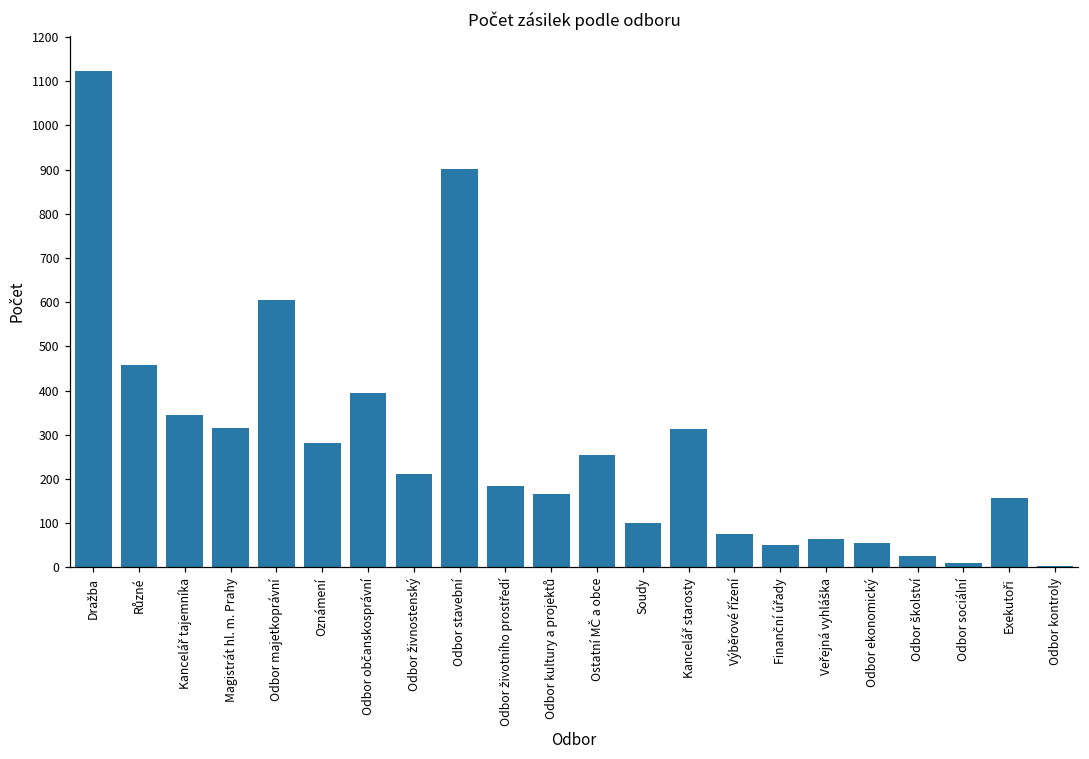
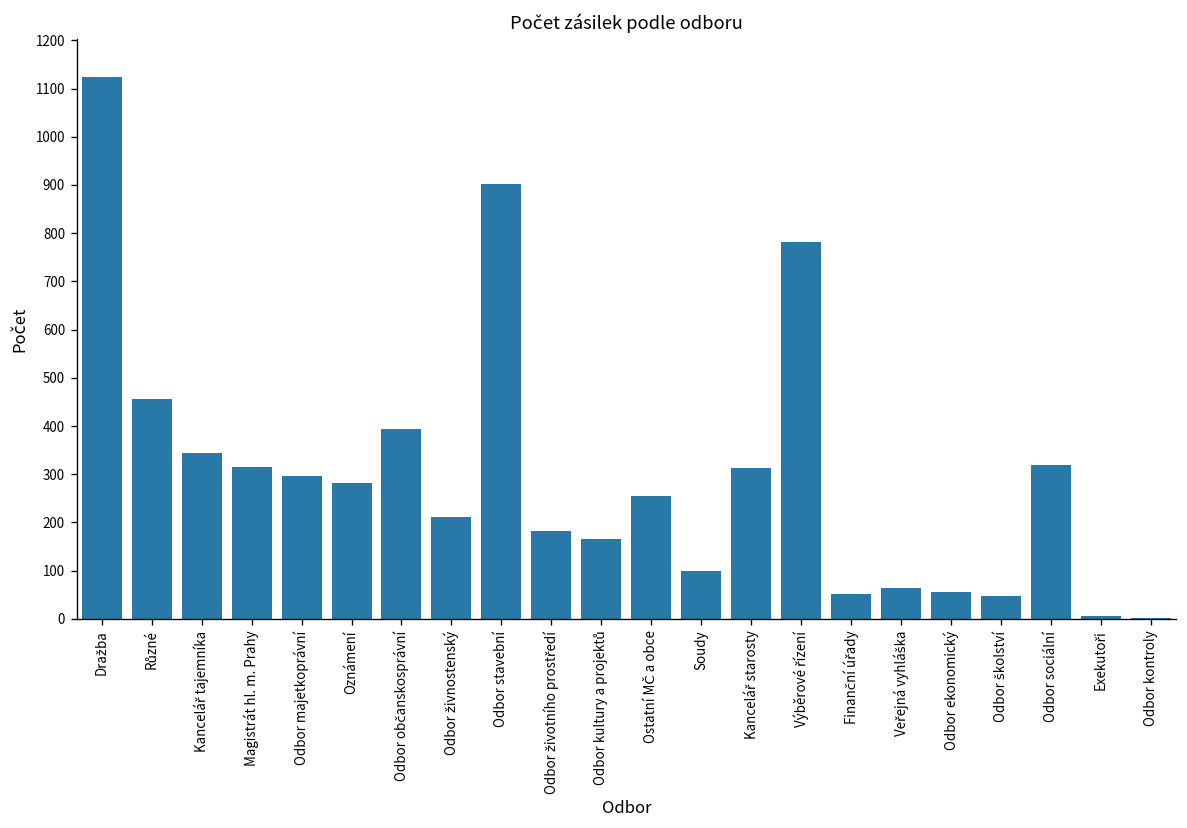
Odbor majetkoprávní: 600 -> 300
Výběrové řízení: 80 -> 780
Odbor školství: 30 -> 50
Odbor sociální: 10 -> 320
Exekutoři: 160 -> 10
